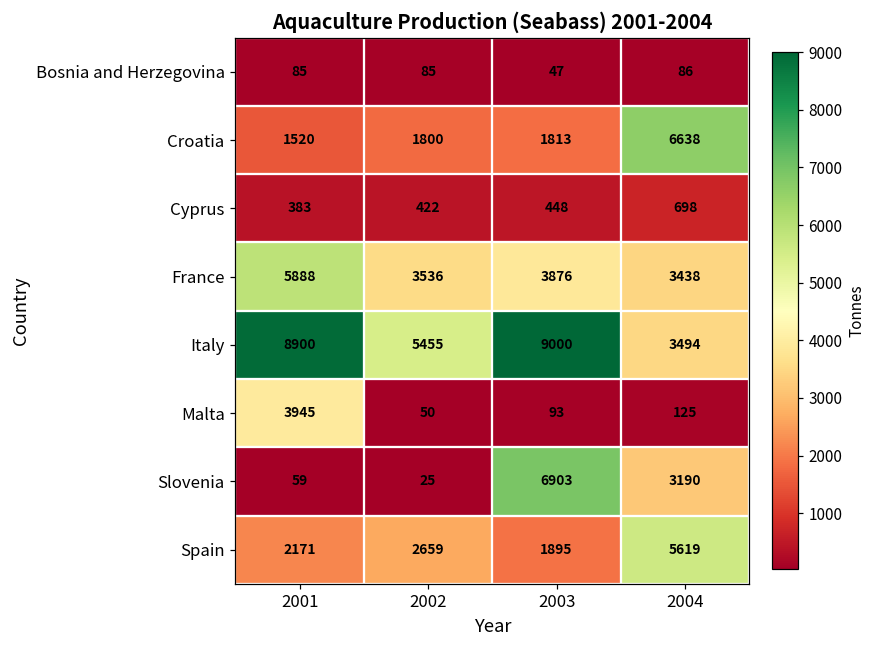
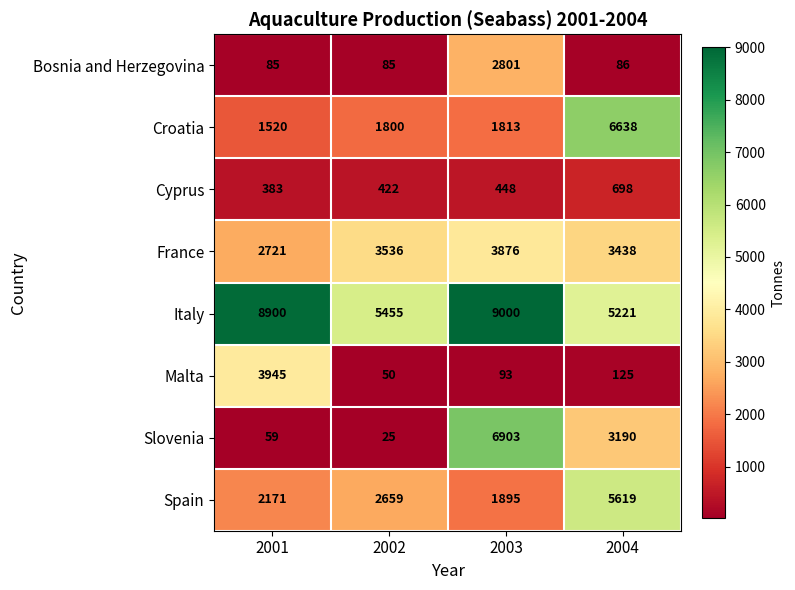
Bosnia and Herzegovina, 2003: 47 -> 2801
France, 2001: 5888 -> 2721
Italy, 2004: 3494 -> 5221
